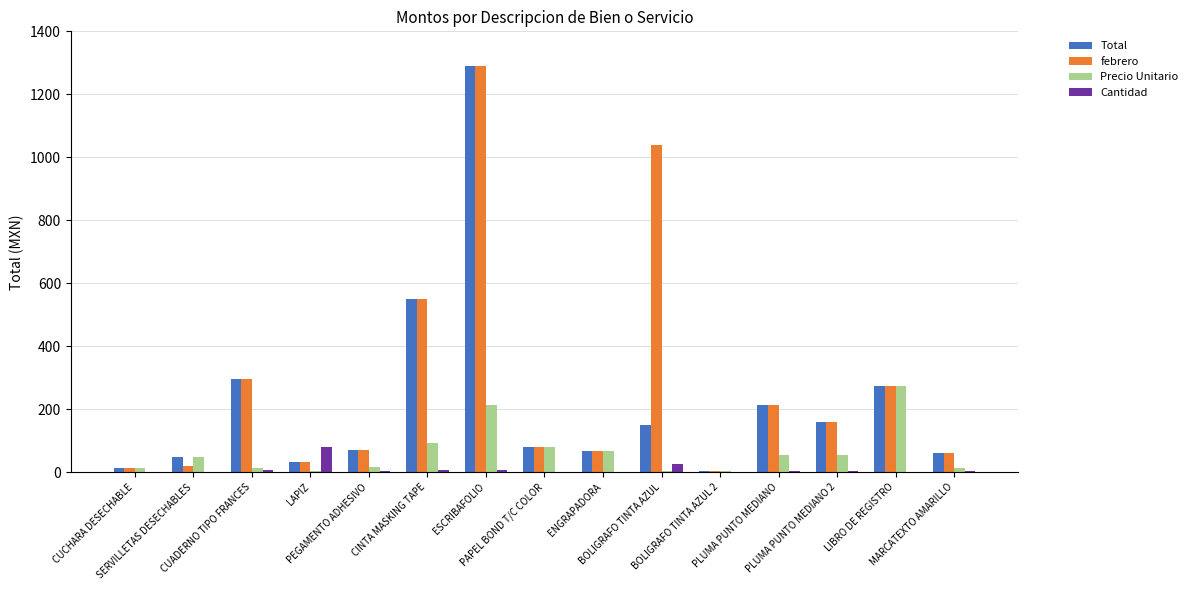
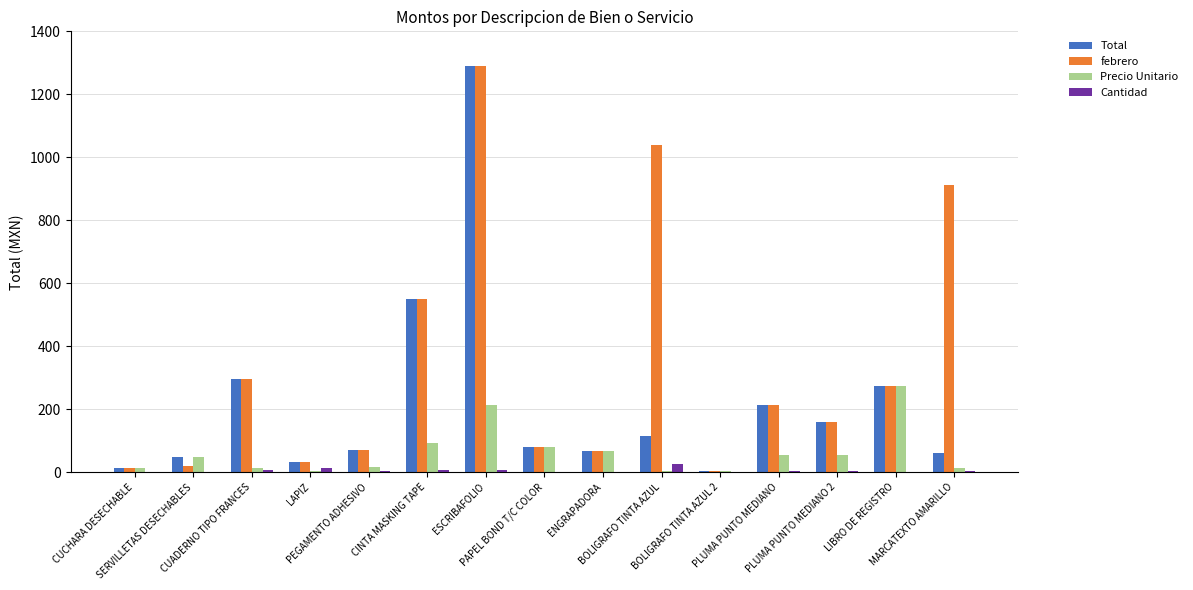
Cantidad, LAPIZ: 80 -> 10
Total, BOLIGRAFO TINTA AZUL: 150 -> 120
febrero, MARCATEXTO AMARILLO: 60 -> 910
